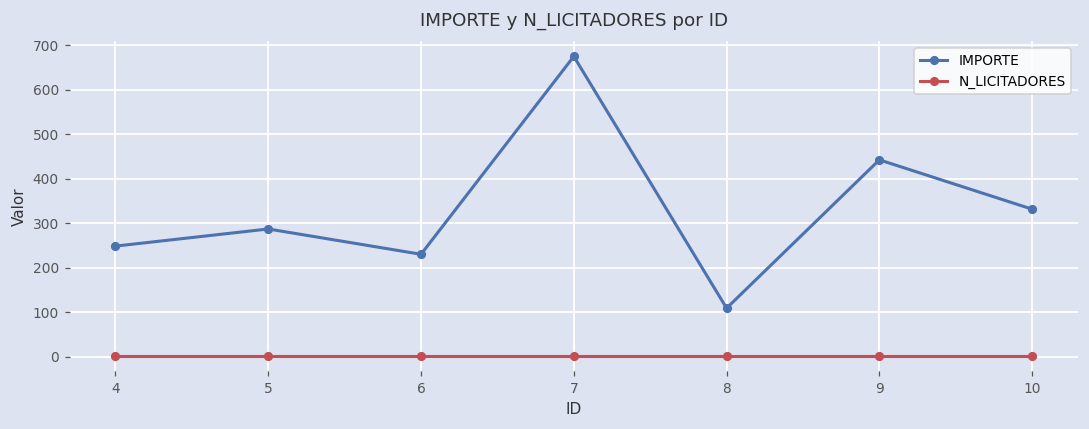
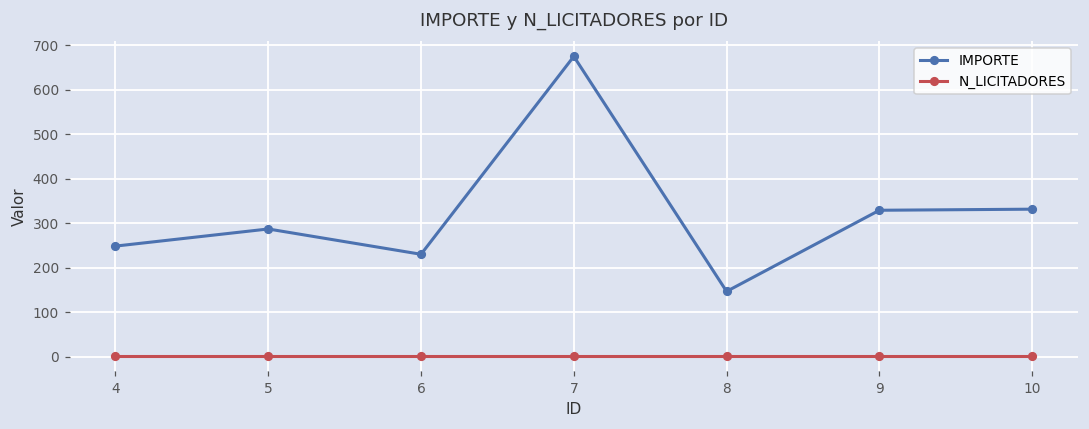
IMPORTE, 8: 110 -> 150
IMPORTE, 9: 440 -> 330
